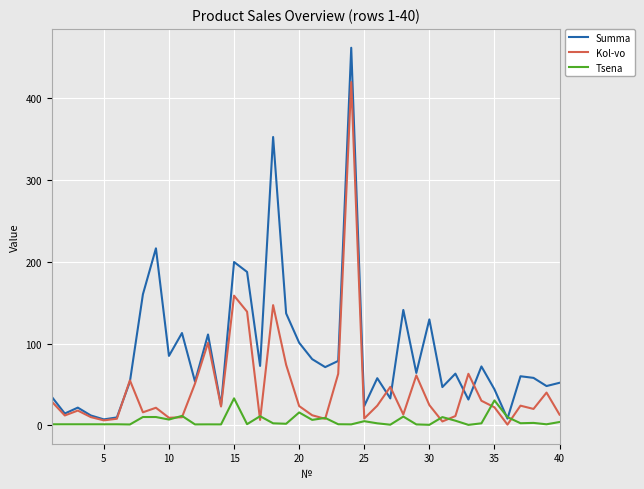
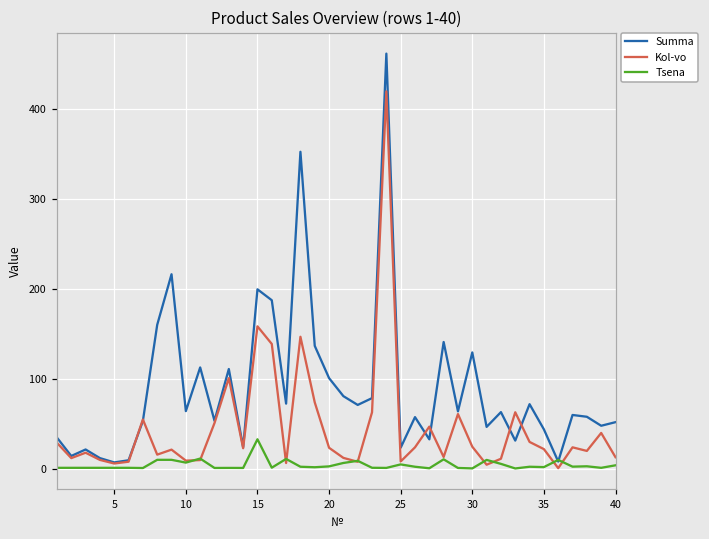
Summa, 10: 80 -> 60
Tsena, 20: 20 -> 0
Tsena, 35: 30 -> 0
